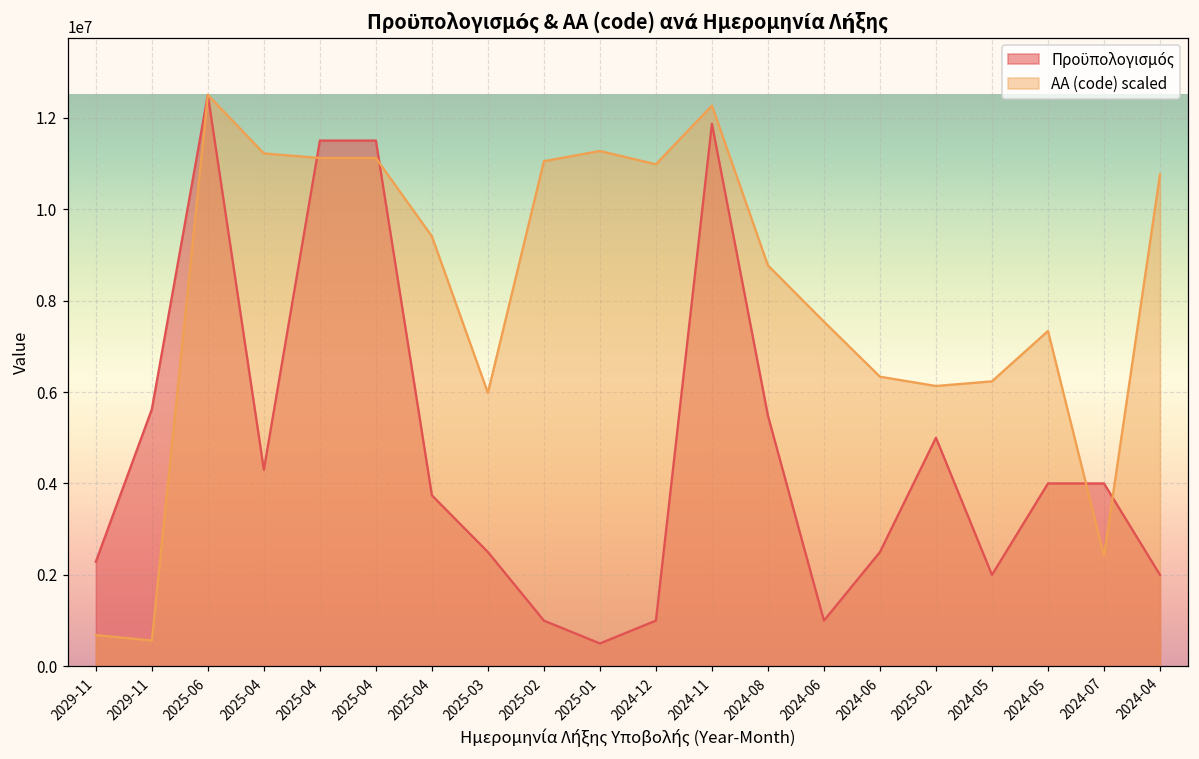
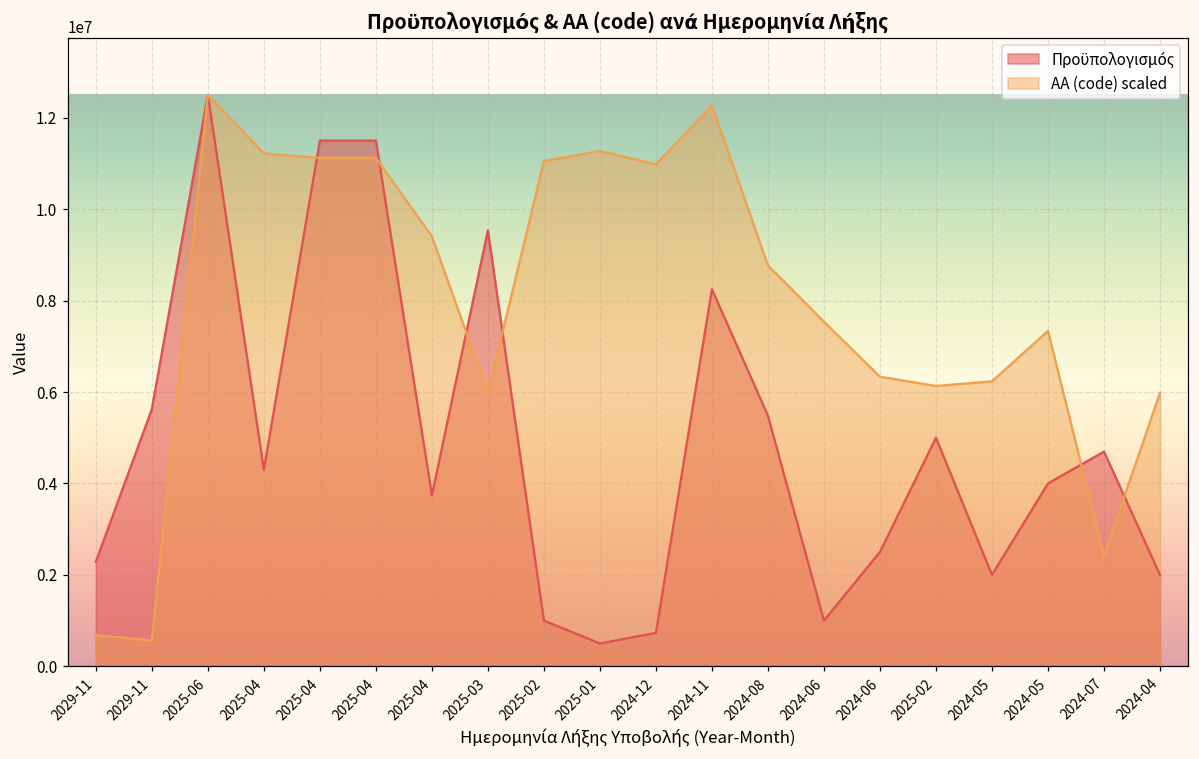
Προϋπολογισμός, 2025-03: 2500000 -> 9500000
Προϋπολογισμός, 2024-12: 1000000 -> 700000
Προϋπολογισμός, 2024-11: 11900000 -> 8200000
Προϋπολογισμός, 2024-07: 4000000 -> 4700000
ΑΑ (code) scaled, 2024-04: 10800000 -> 6000000
